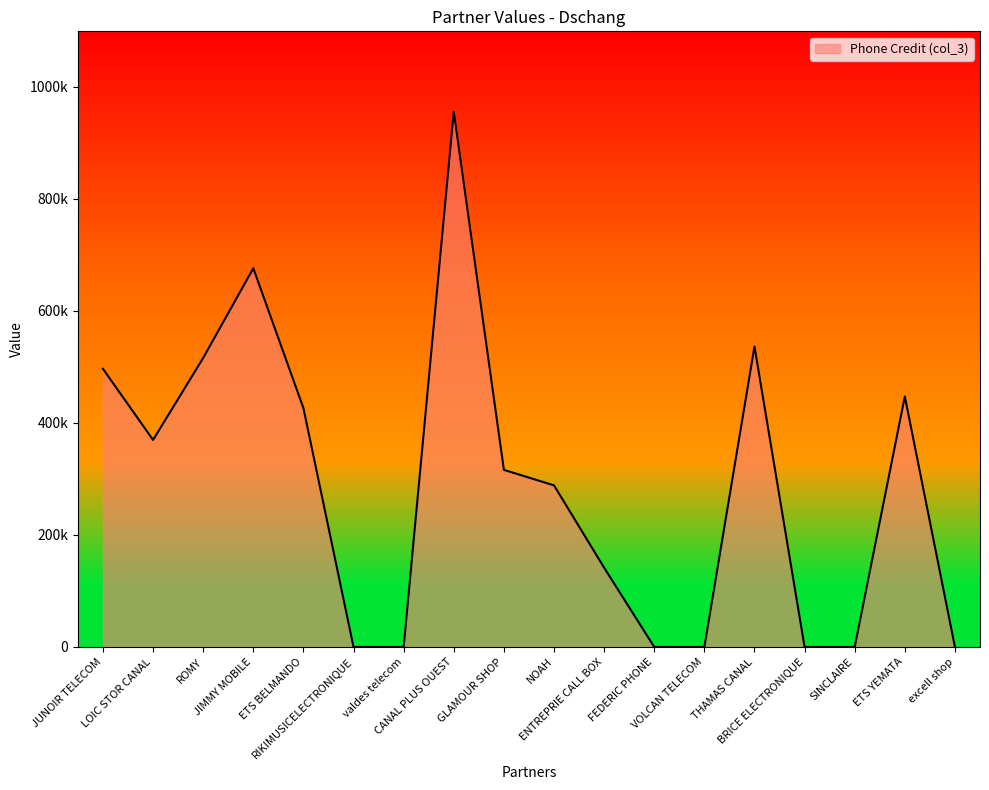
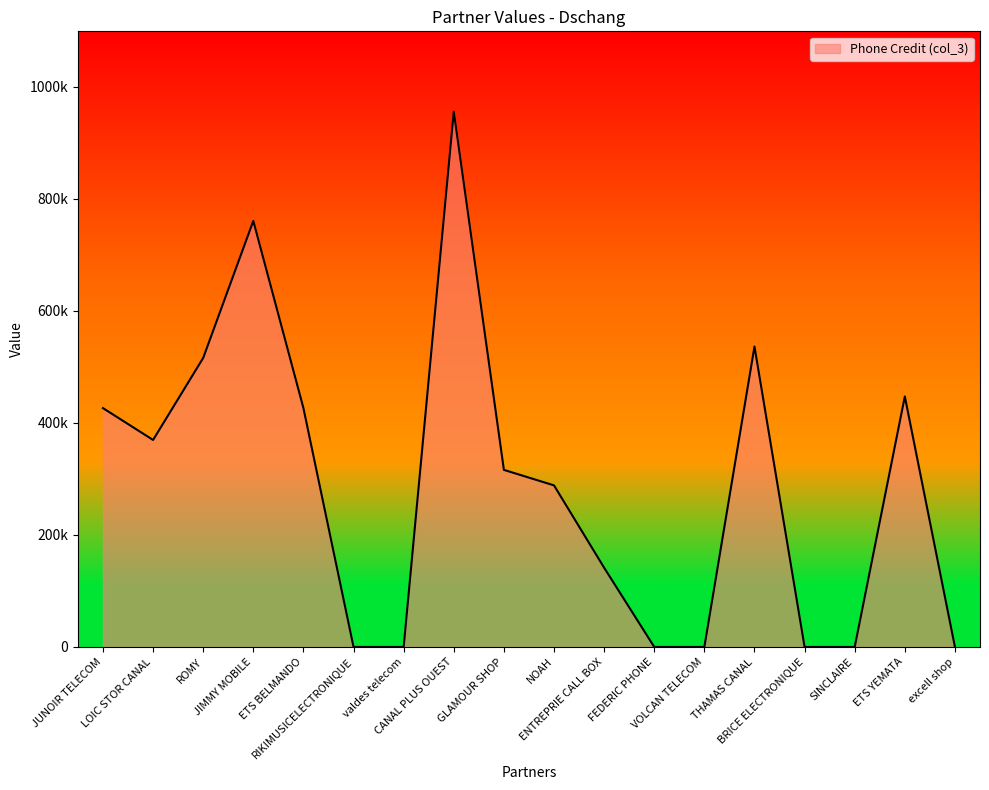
JUNOIR TELECOM: 500000 -> 430000
JIMMY MOBILE: 680000 -> 760000
